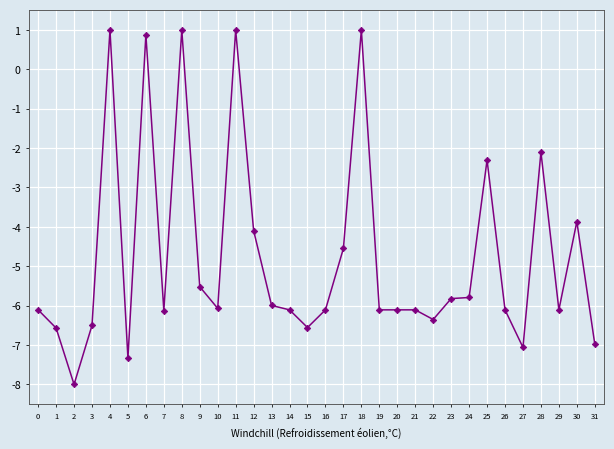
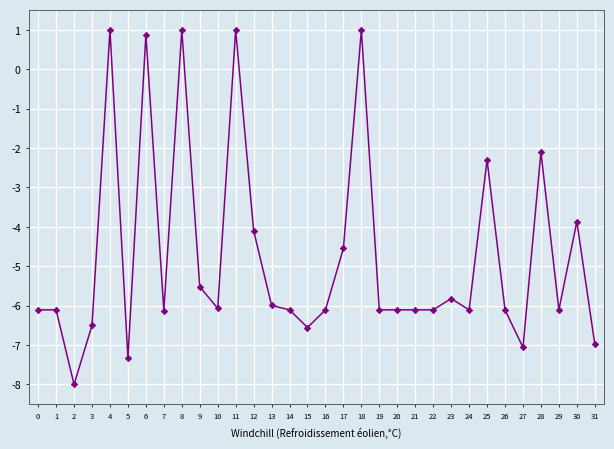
1: -6.6 -> -6.1
22: -6.4 -> -6.1
24: -5.8 -> -6.1
